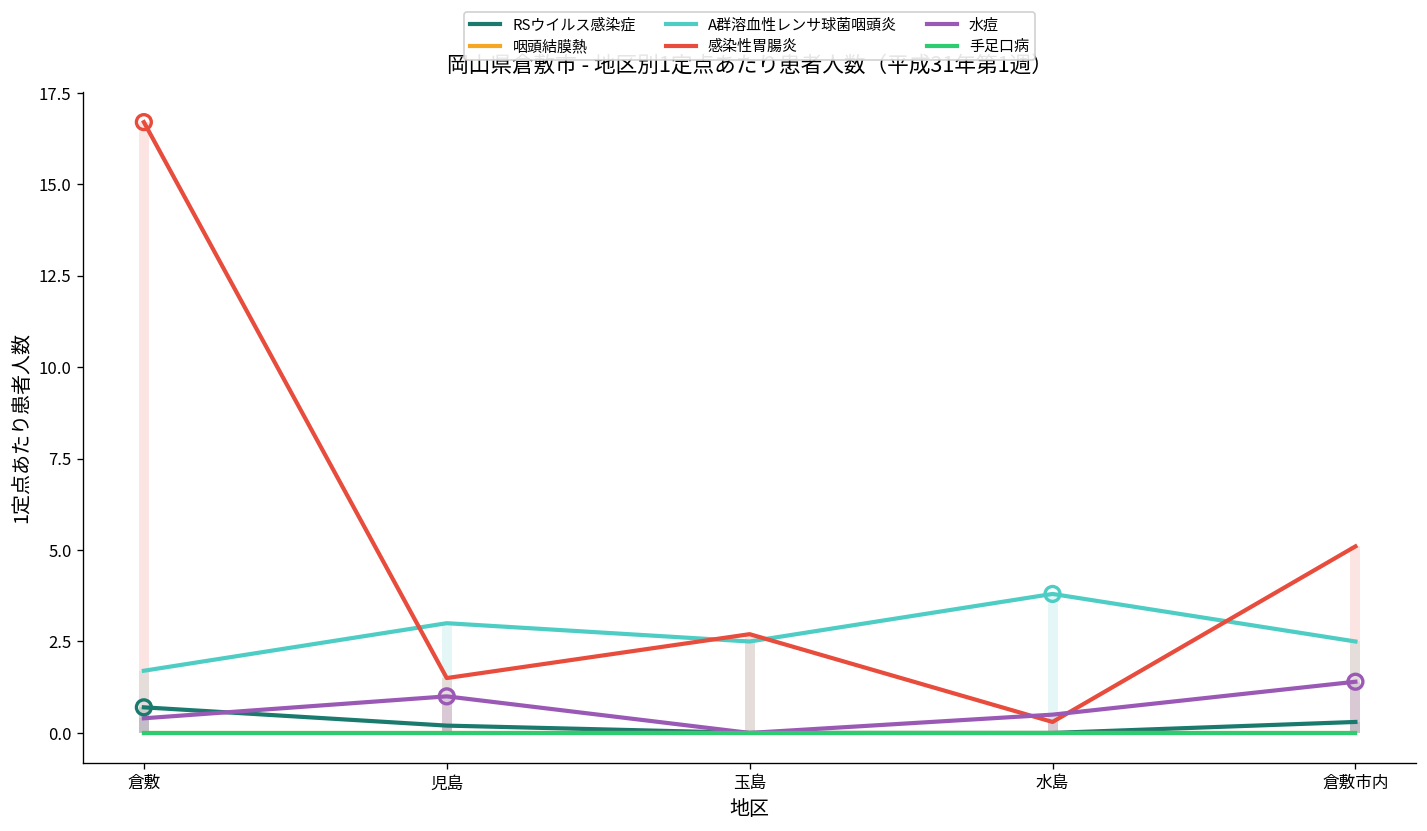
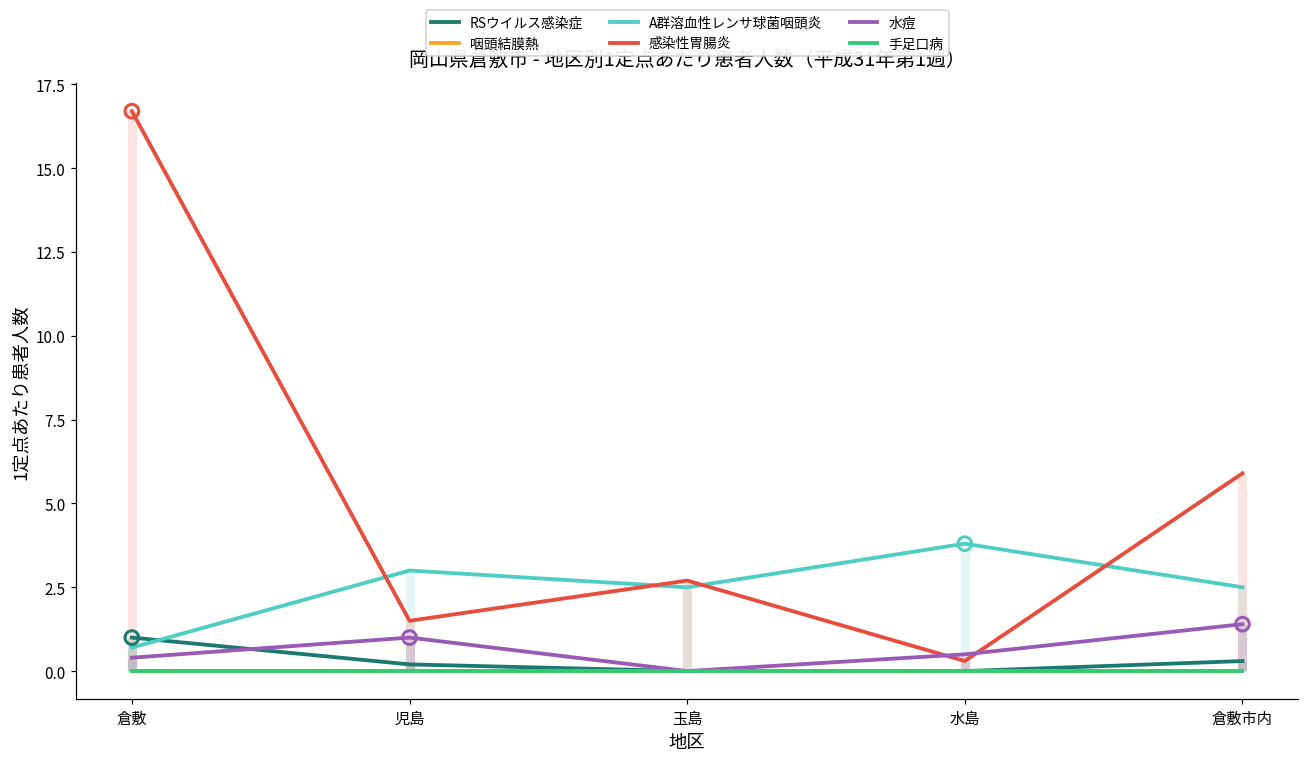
RSウイルス感染症, 倉敷: 0.7 -> 1.0
A群溶血性レンサ球菌咽頭炎, 倉敷: 1.7 -> 0.7
感染性胃腸炎, 倉敷市内: 5.1 -> 5.9
